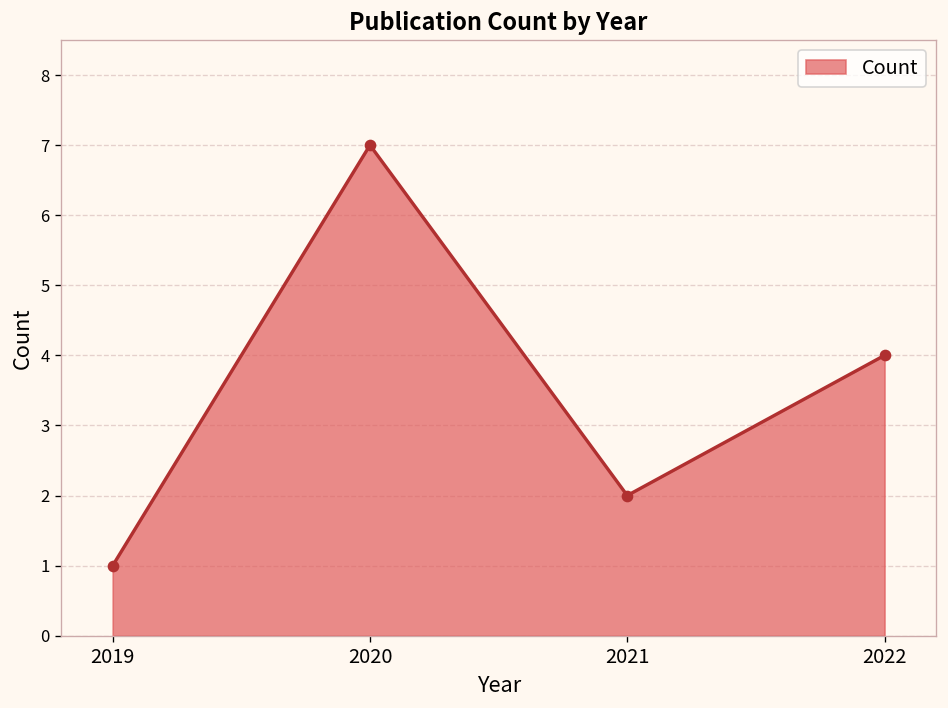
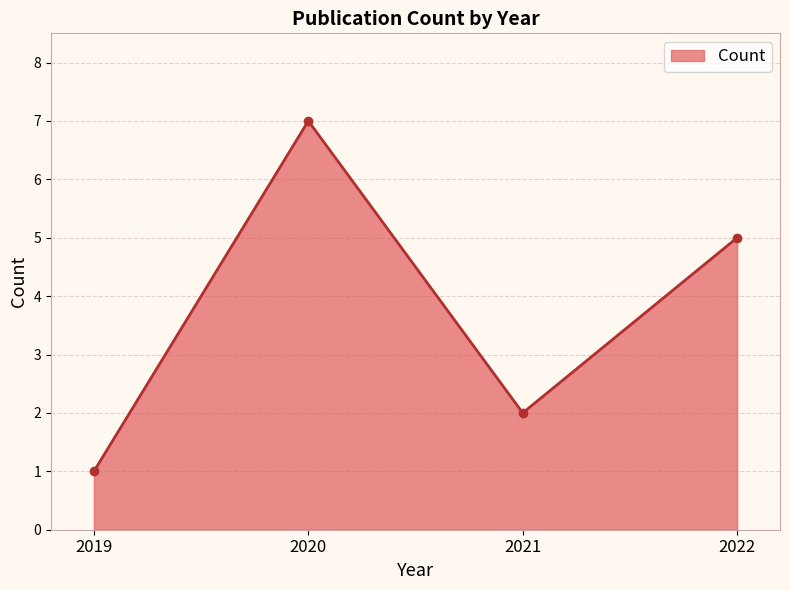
2022: 4 -> 5
